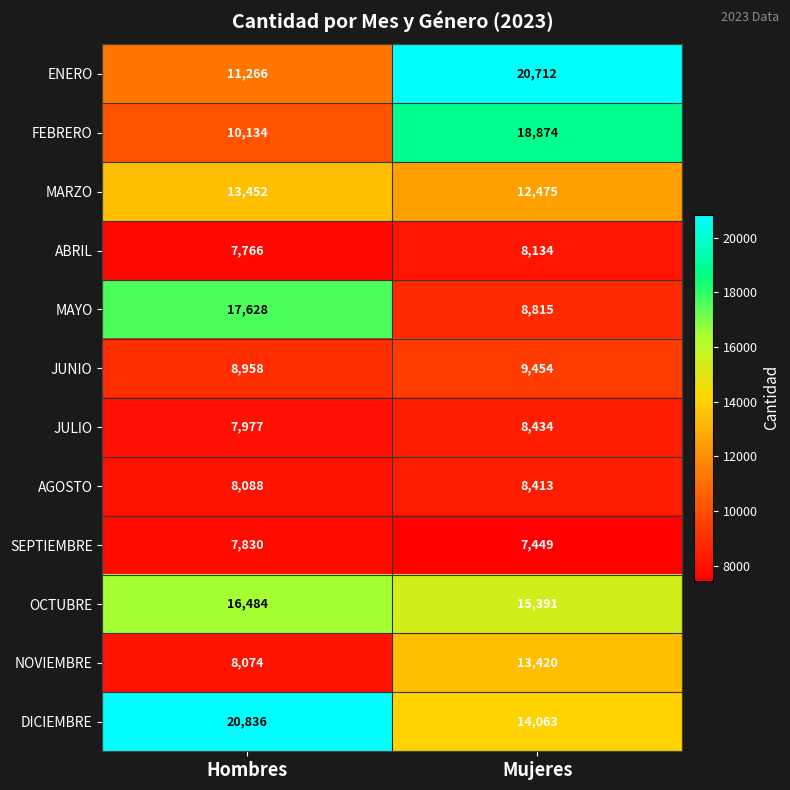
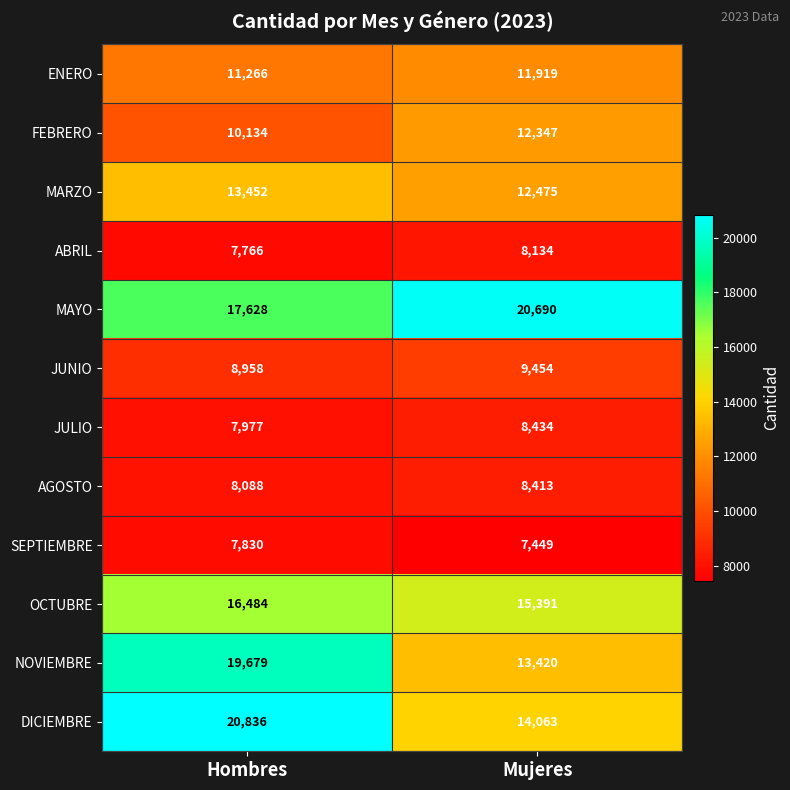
ENERO, Mujeres: 20,712 -> 11,919
FEBRERO, Mujeres: 18,874 -> 12,347
MAYO, Mujeres: 8,815 -> 20,690
NOVIEMBRE, Hombres: 8,074 -> 19,679
